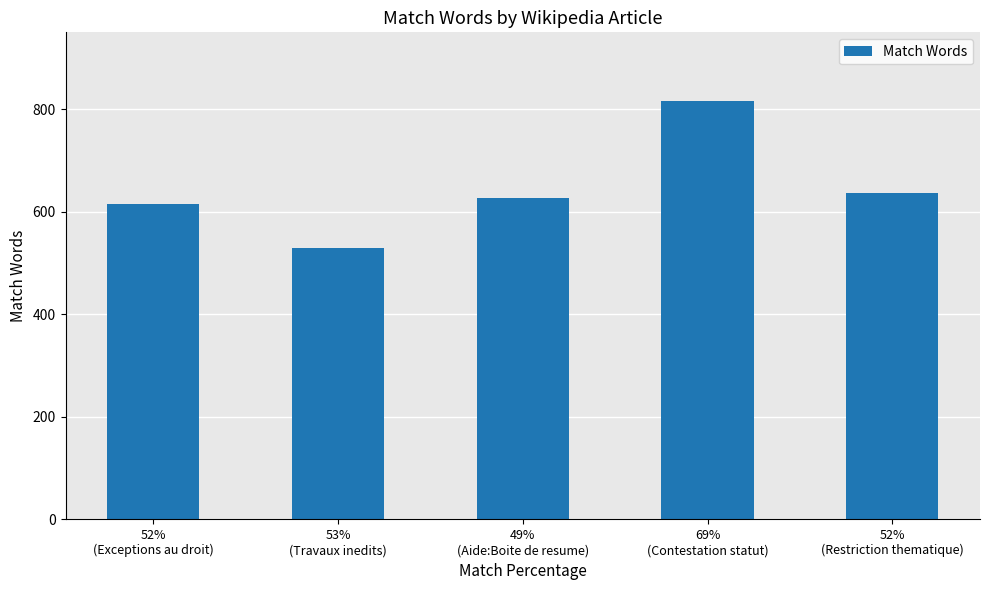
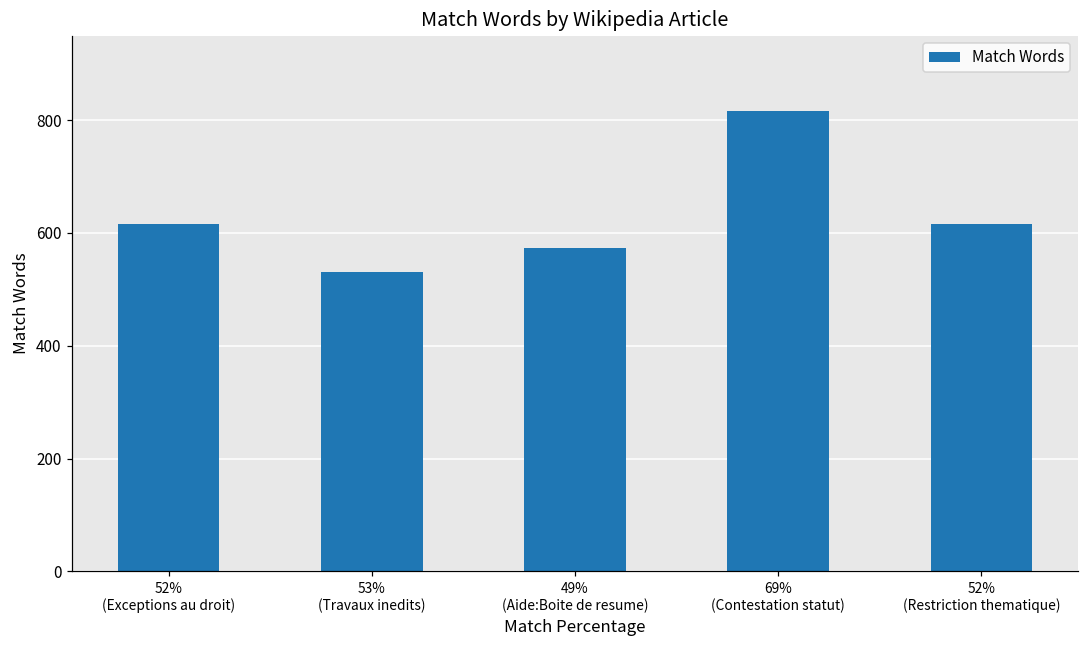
49% (Aide:Boite de resume): 630 -> 570
52% (Restriction thematique): 640 -> 620
